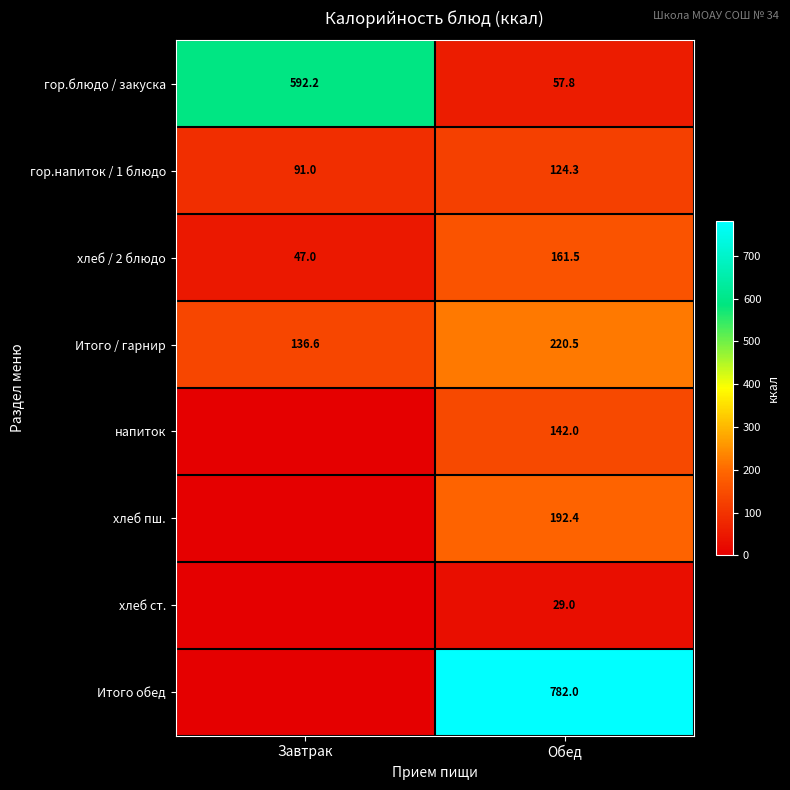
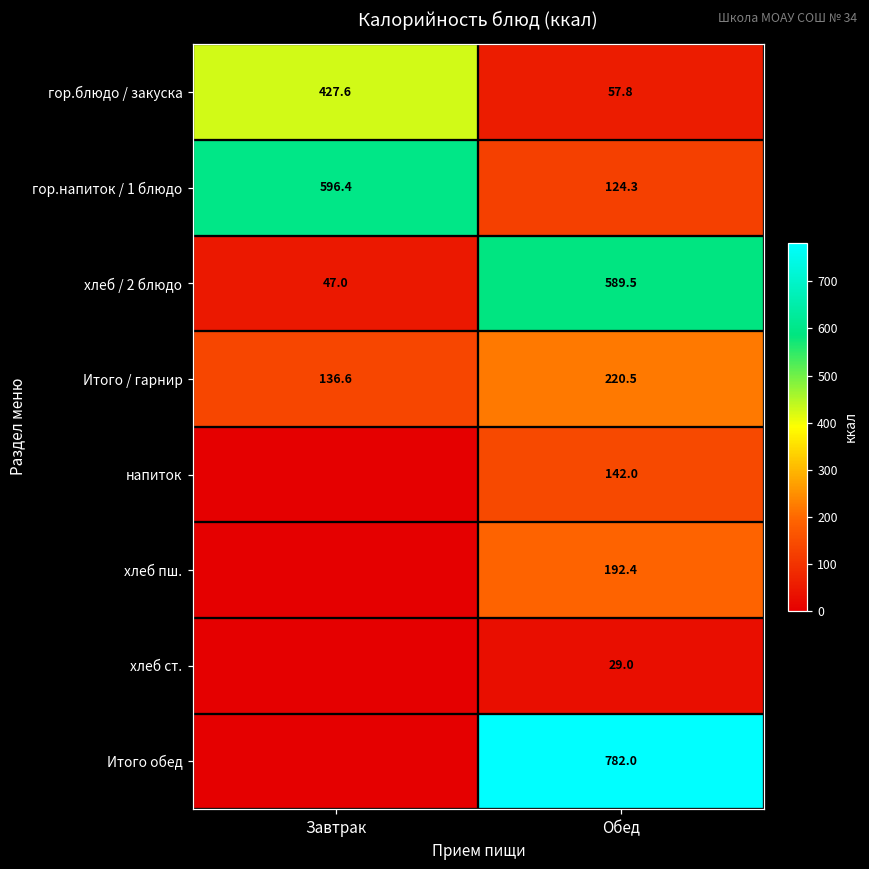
гор.блюдо / закуска, Завтрак: 592.2 -> 427.6
гор.напиток / 1 блюдо, Завтрак: 91.0 -> 596.4
хлеб / 2 блюдо, Обед: 161.5 -> 589.5
